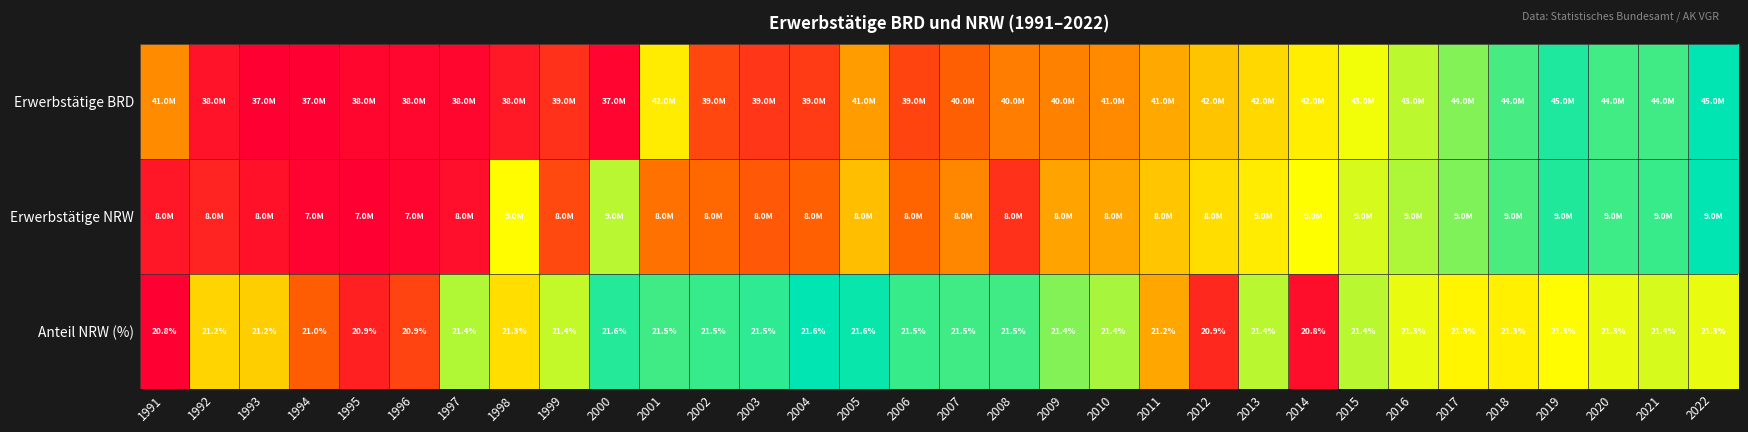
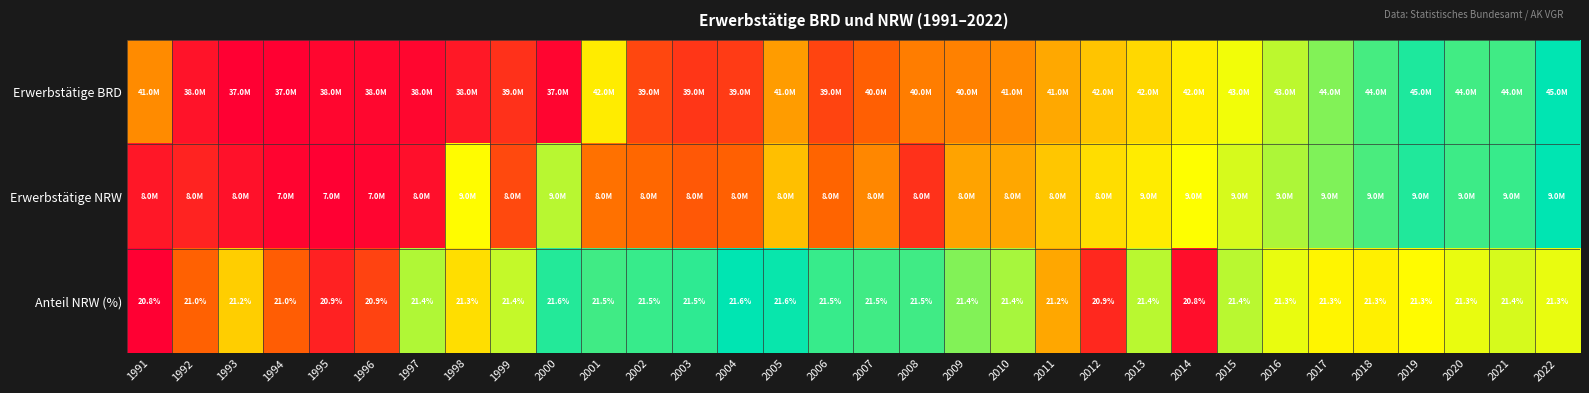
Anteil NRW (%), 1992: 21.2% -> 21.0%
